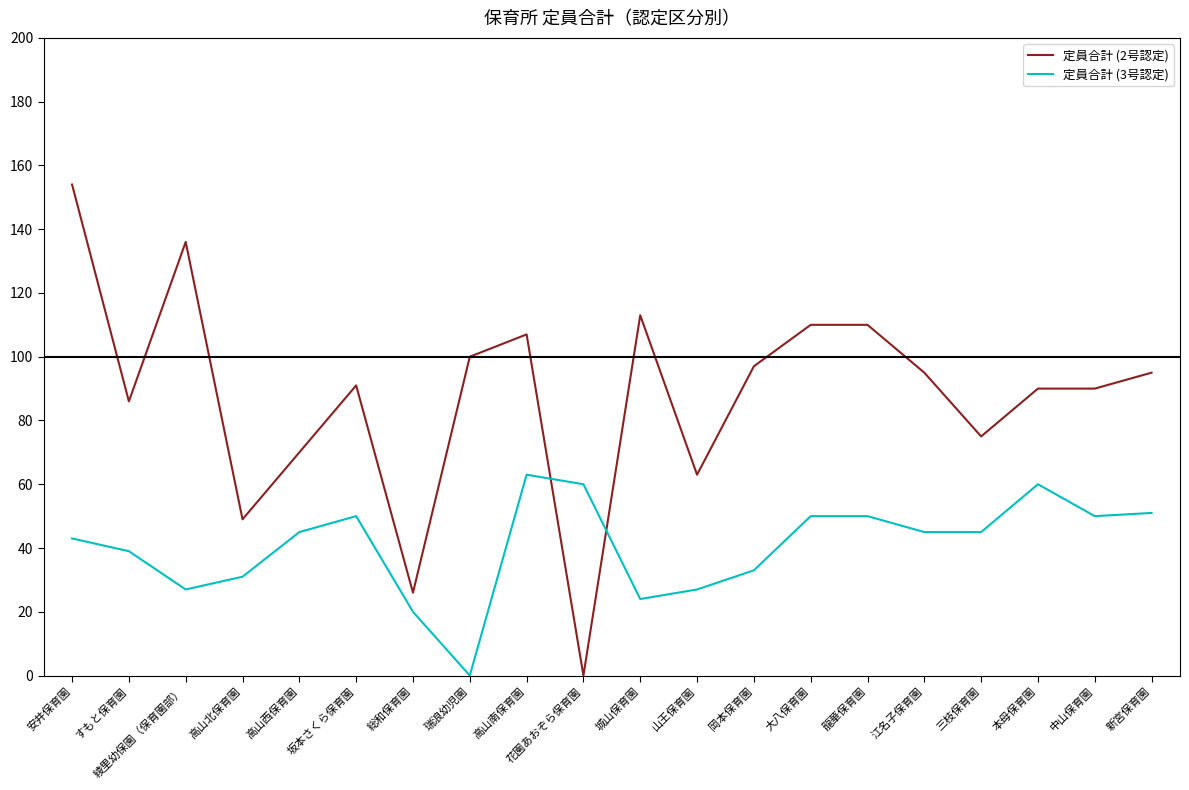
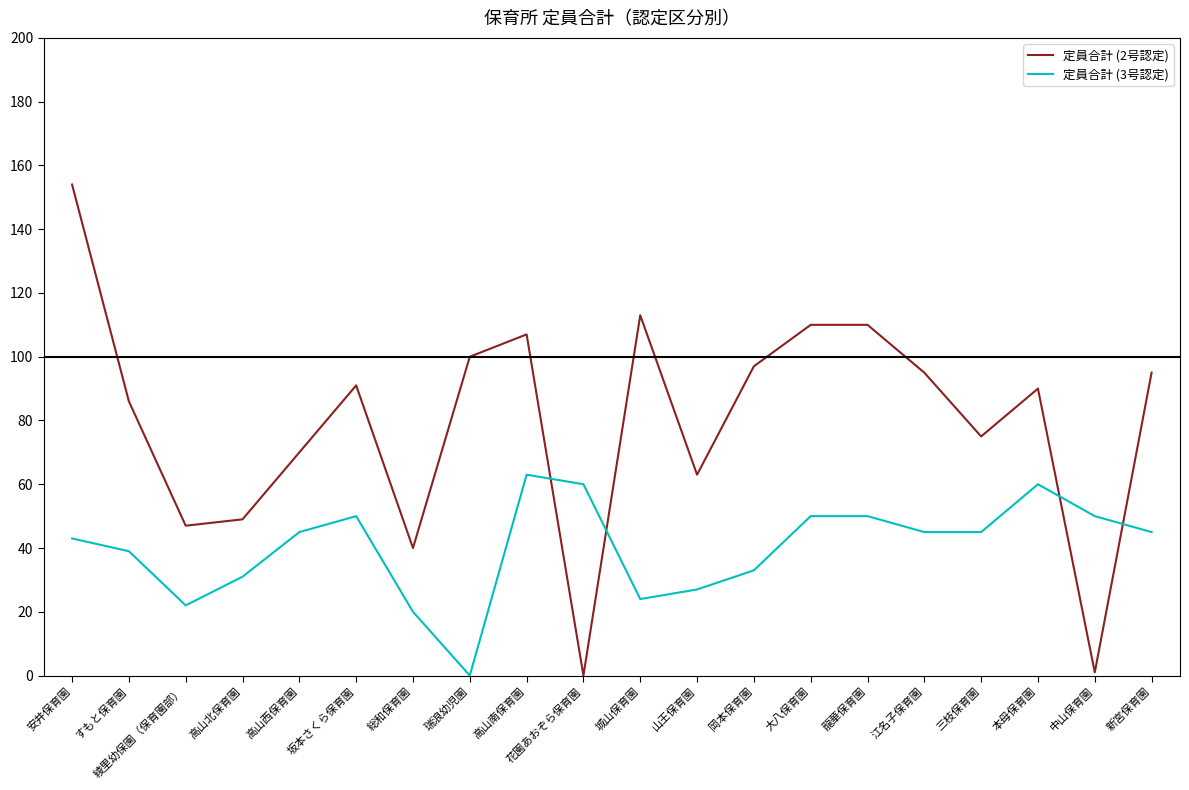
定員合計 (2号認定), 綾里幼保園（保育園部）: 136 -> 47
定員合計 (3号認定), 綾里幼保園（保育園部）: 27 -> 22
定員合計 (2号認定), 総和保育園: 26 -> 40
定員合計 (2号認定), 中山保育園: 90 -> 1
定員合計 (3号認定), 新宮保育園: 51 -> 45
